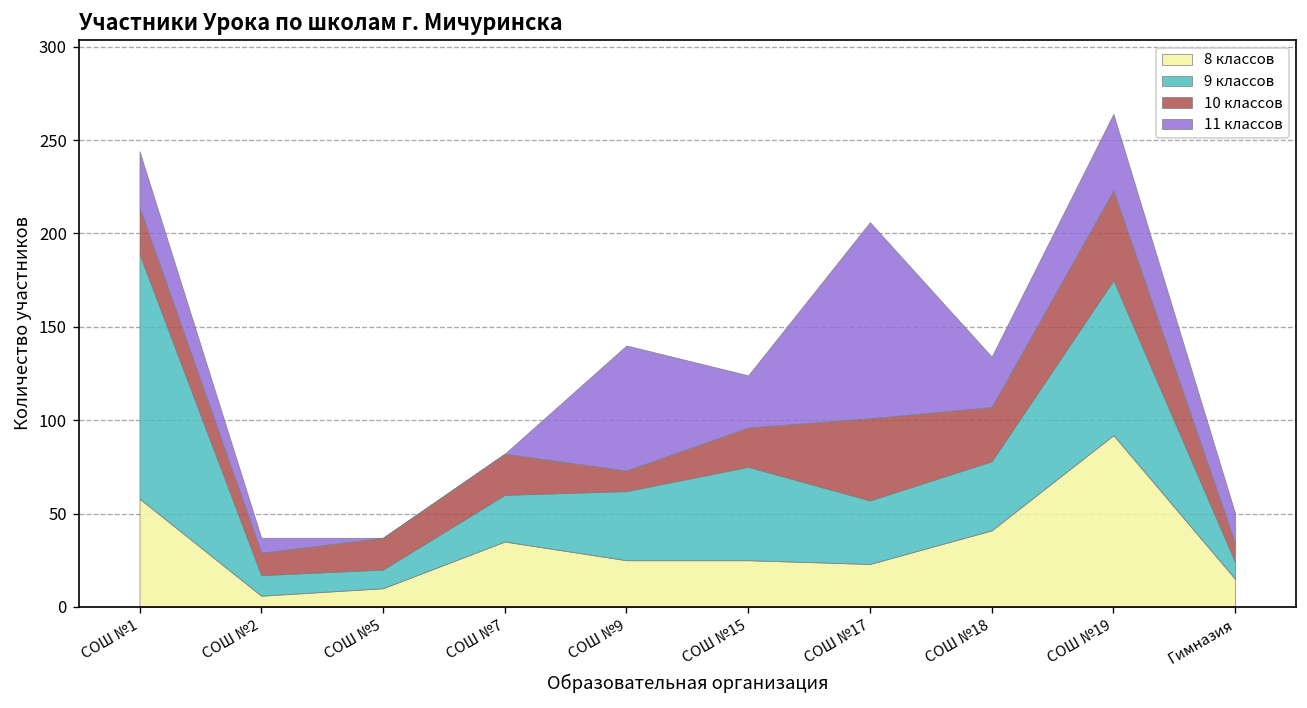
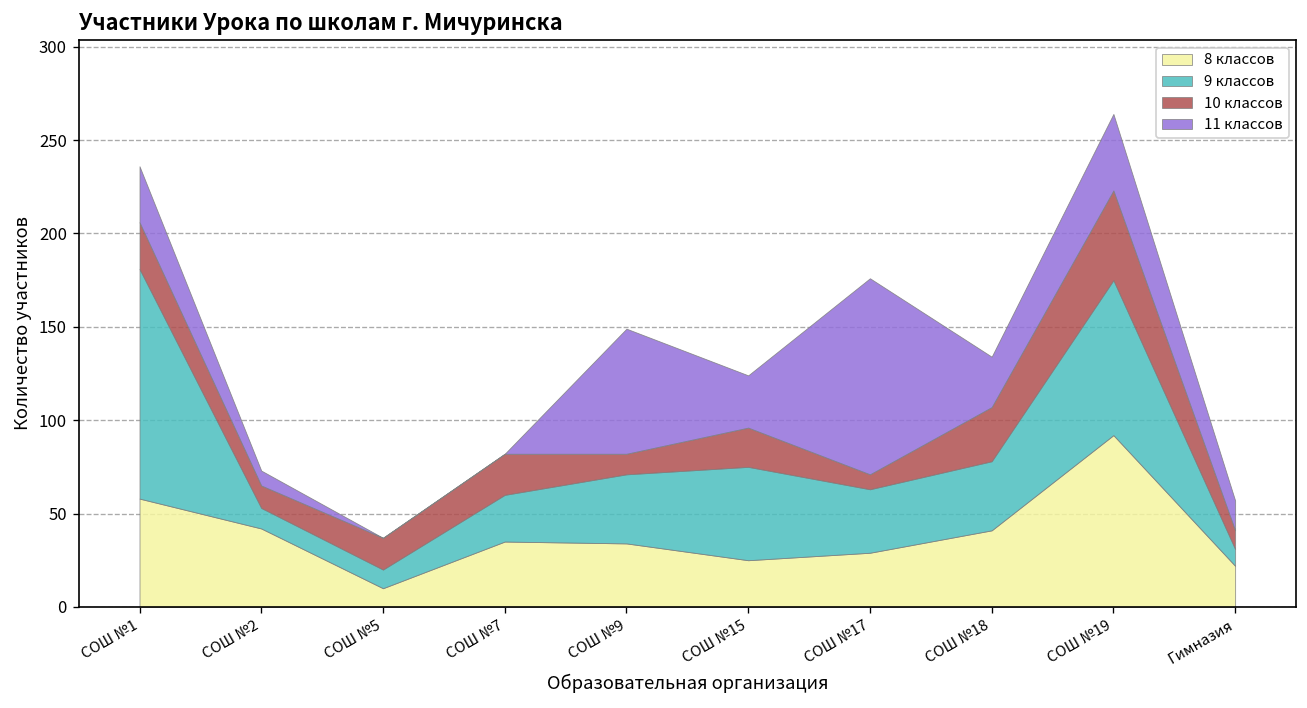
9 классов, СОШ №1: 131 -> 123
8 классов, СОШ №2: 6 -> 42
8 классов, СОШ №9: 25 -> 34
8 классов, СОШ №17: 23 -> 29
10 классов, СОШ №17: 44 -> 8
8 классов, Гимназия: 15 -> 22
